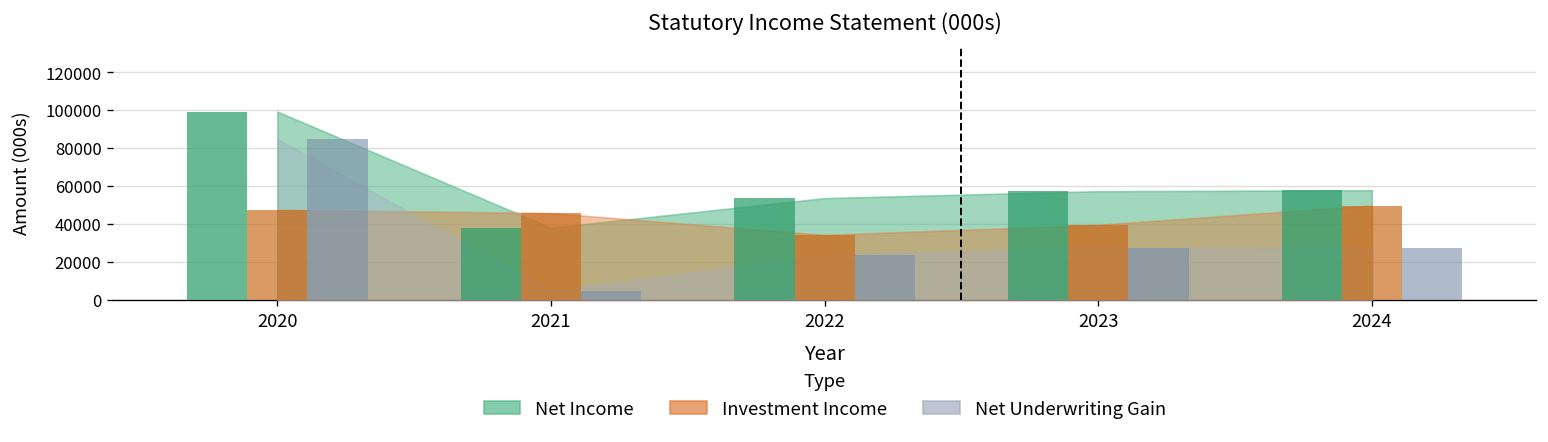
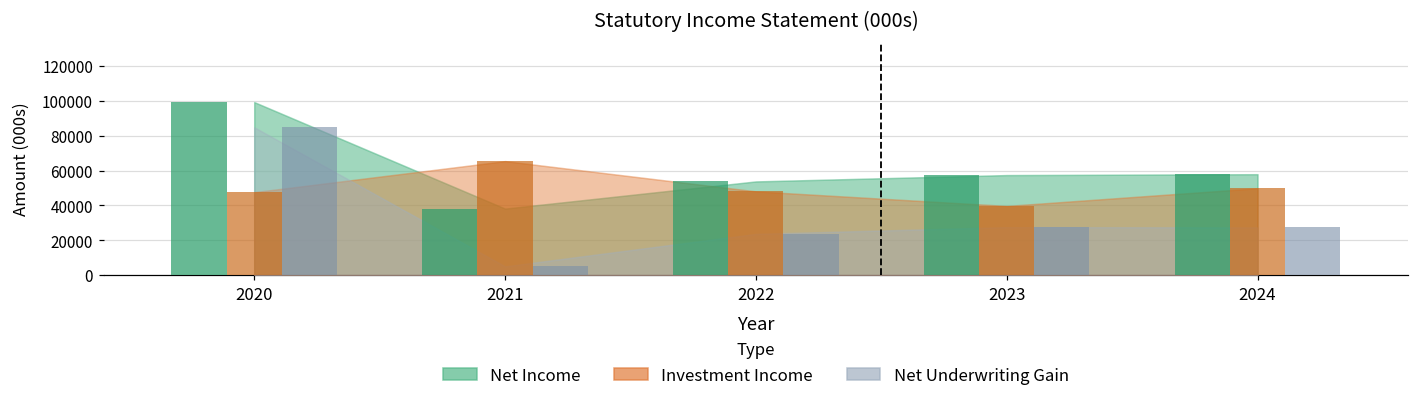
Investment Income, 2021: 46000 -> 65000
Investment Income, 2022: 34000 -> 48000
